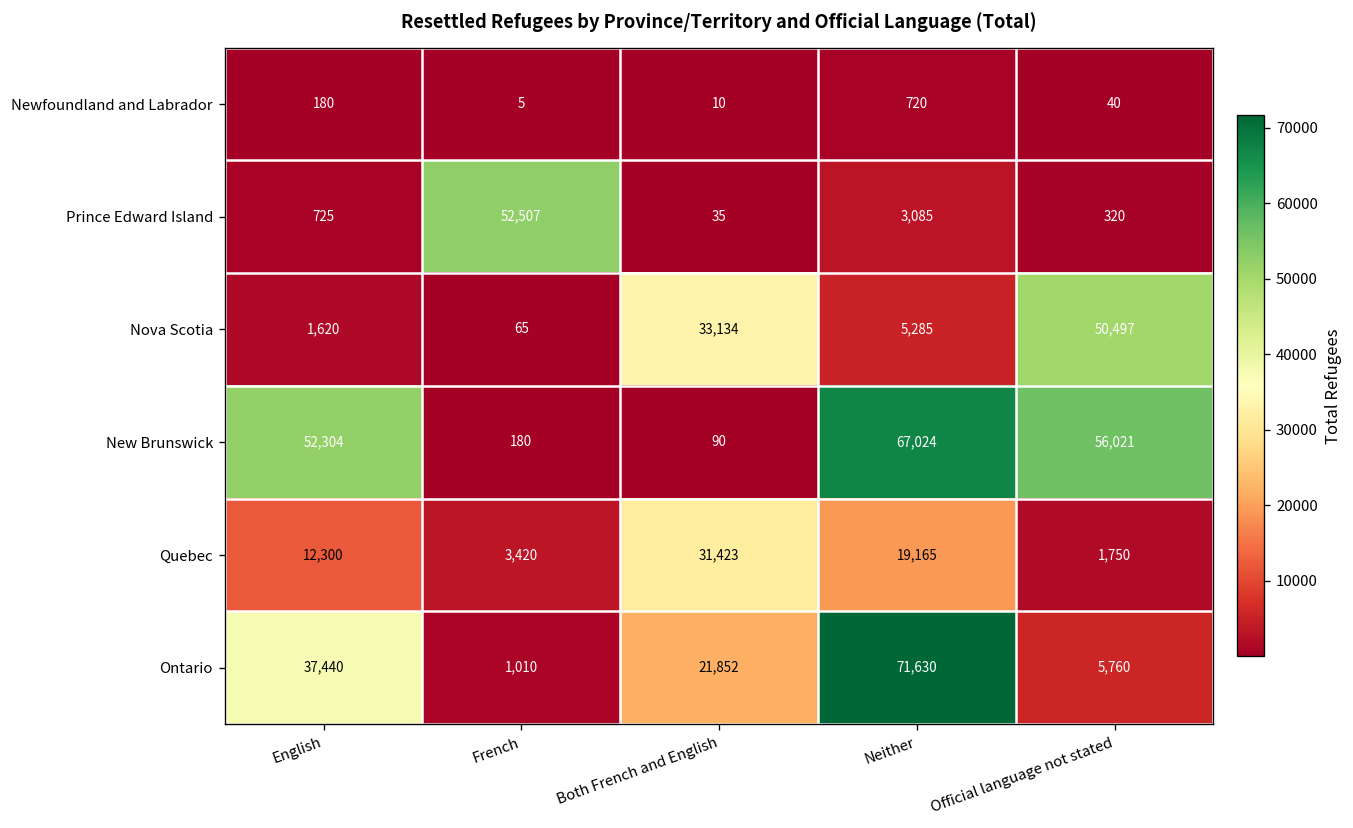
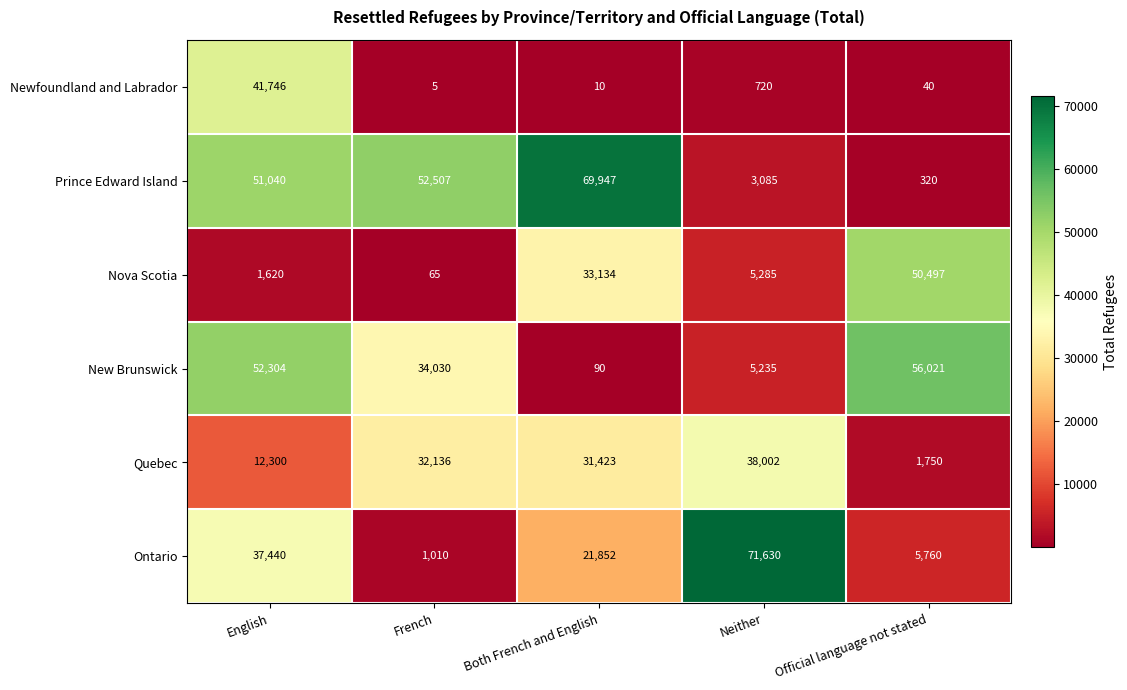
Newfoundland and Labrador, English: 180 -> 41,746
Prince Edward Island, English: 725 -> 51,040
Prince Edward Island, Both French and English: 35 -> 69,947
New Brunswick, French: 180 -> 34,030
New Brunswick, Neither: 67,024 -> 5,235
Quebec, French: 3,420 -> 32,136
Quebec, Neither: 19,165 -> 38,002
